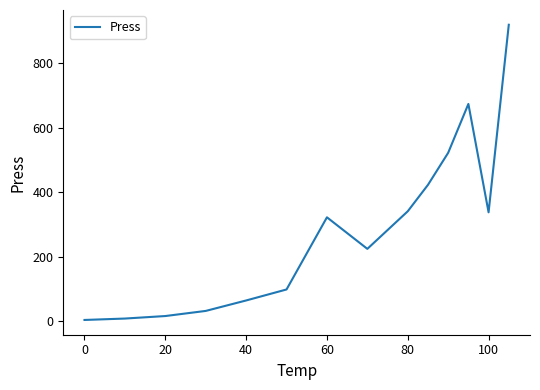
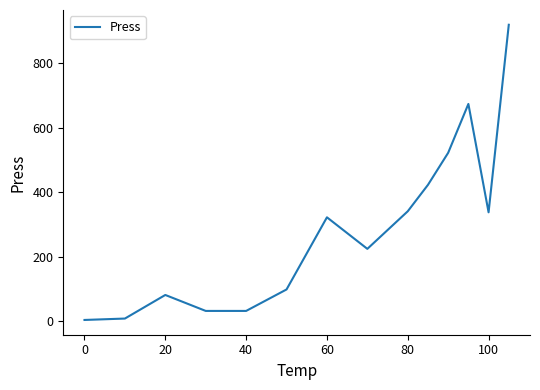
20: 20 -> 80
40: 60 -> 30
